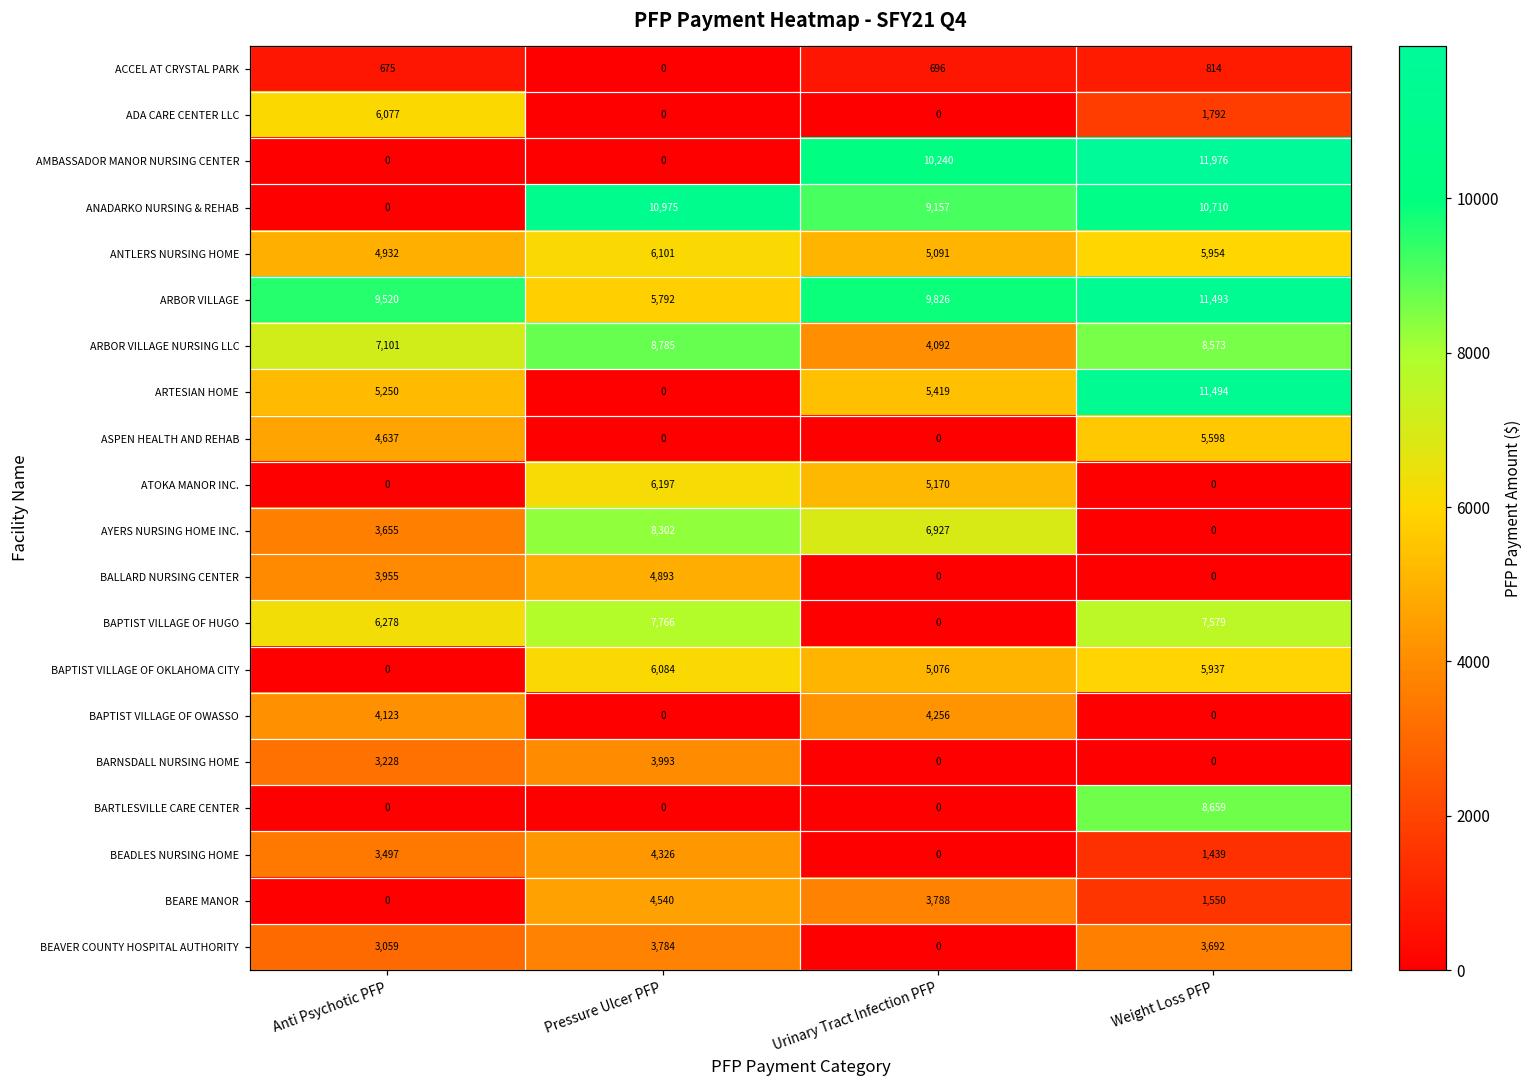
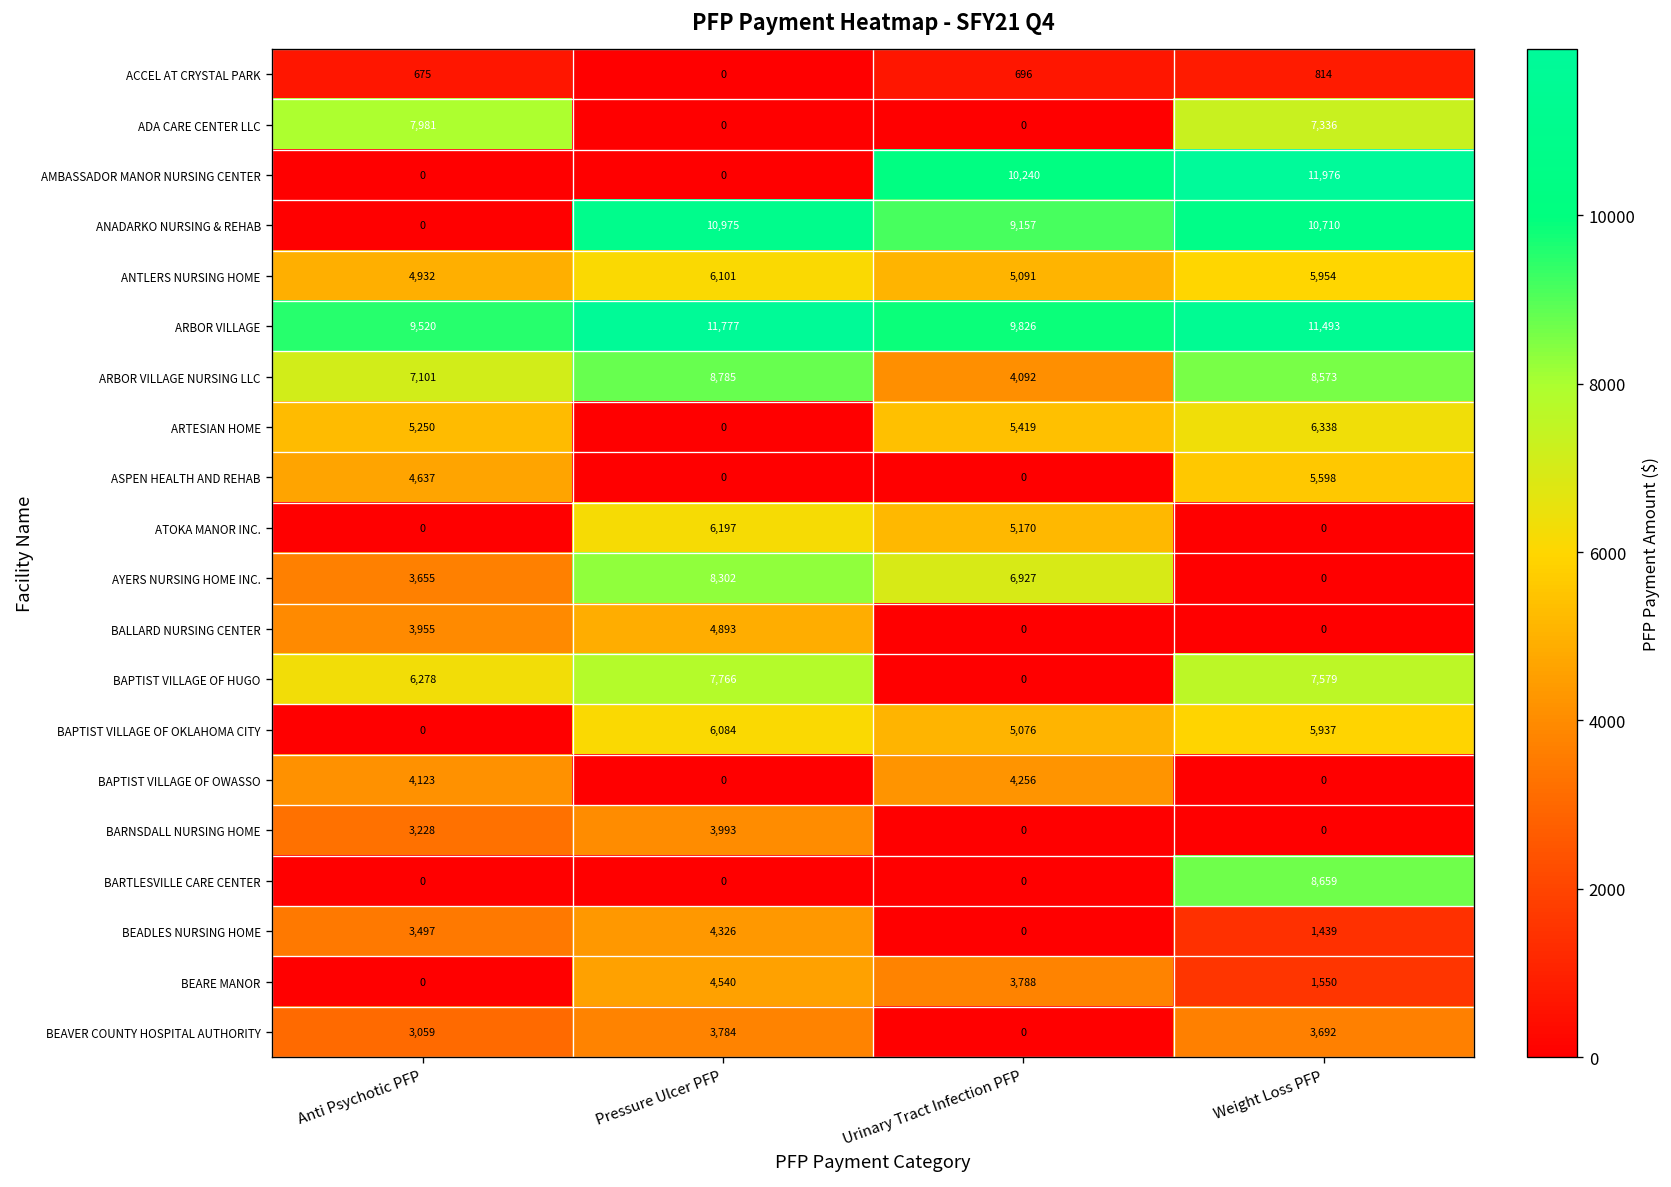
ADA CARE CENTER LLC, Anti Psychotic PFP: 6,077 -> 7,981
ADA CARE CENTER LLC, Weight Loss PFP: 1,792 -> 7,336
ARBOR VILLAGE, Pressure Ulcer PFP: 5,792 -> 11,777
ARTESIAN HOME, Weight Loss PFP: 11,494 -> 6,338
